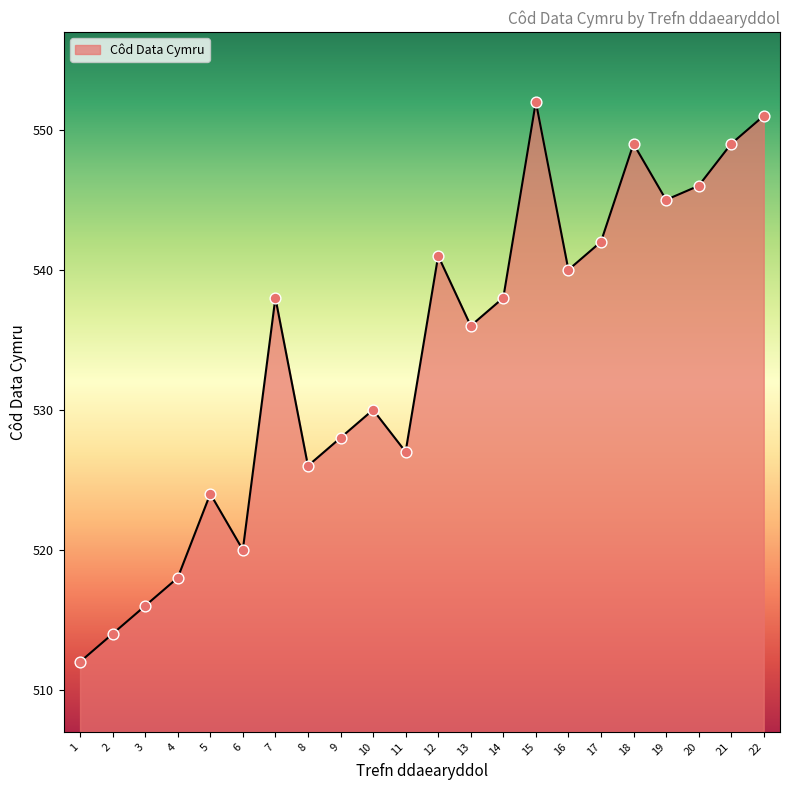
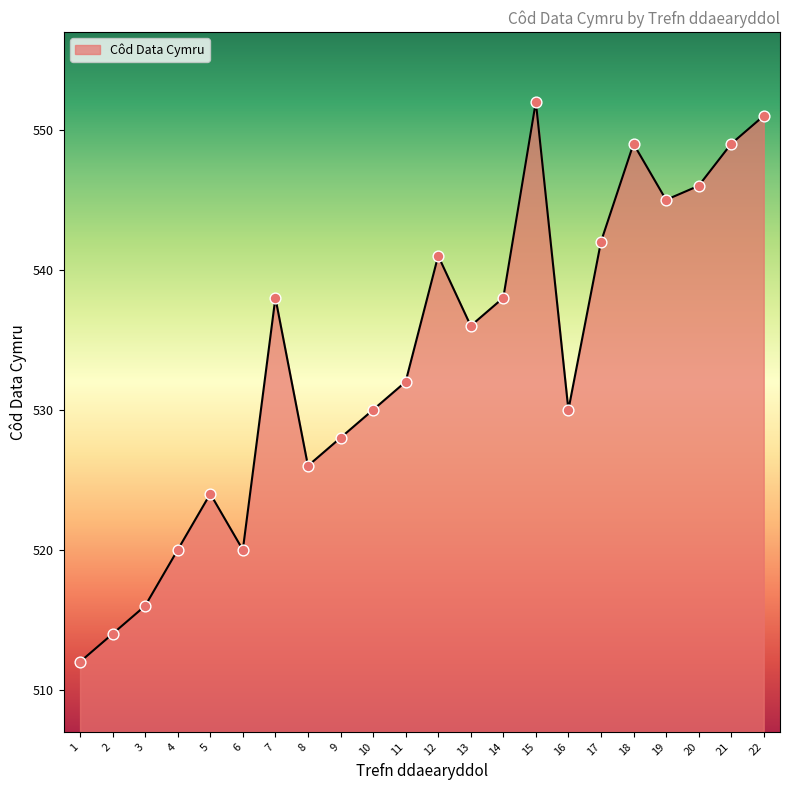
4: 518 -> 520
11: 527 -> 532
16: 540 -> 530
